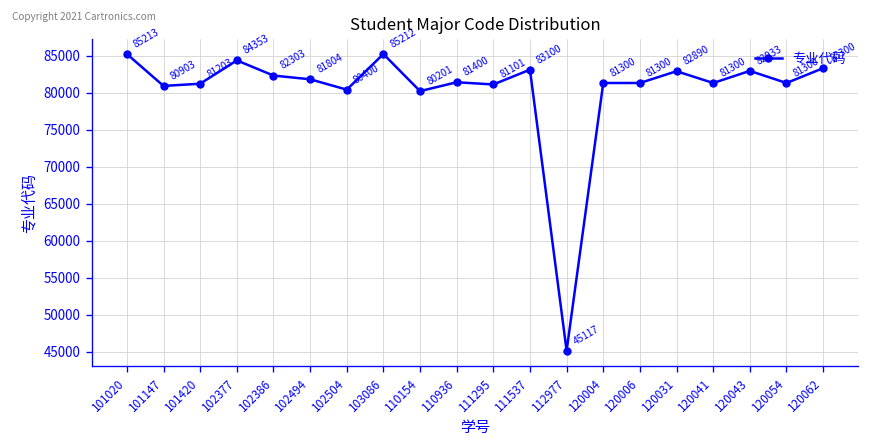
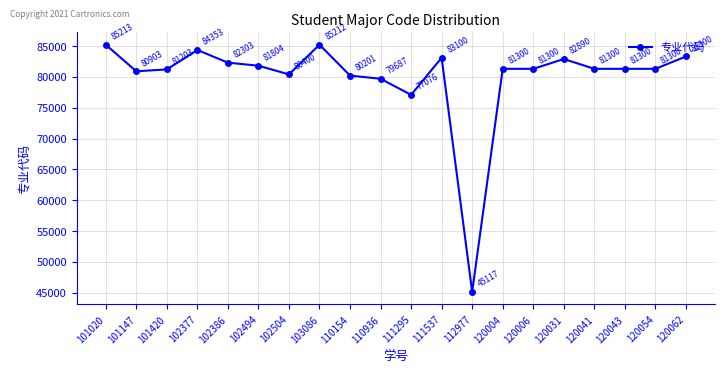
110936: 81400 -> 79687
111295: 81101 -> 77076
120043: 82933 -> 81300
